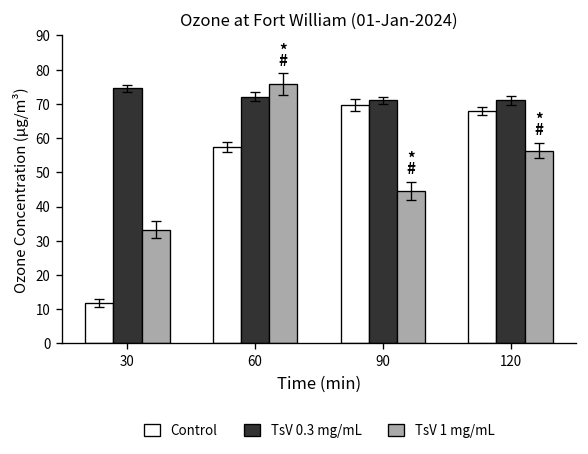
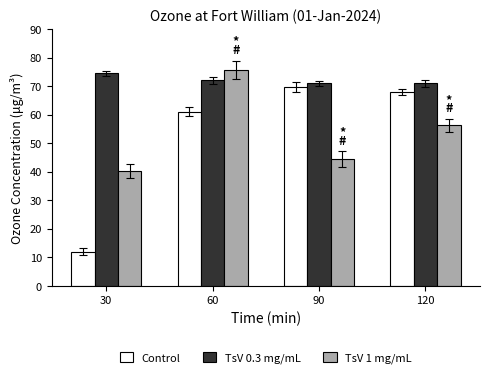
TsV 1 mg/mL, 30: 33 -> 40
Control, 60: 57 -> 61
